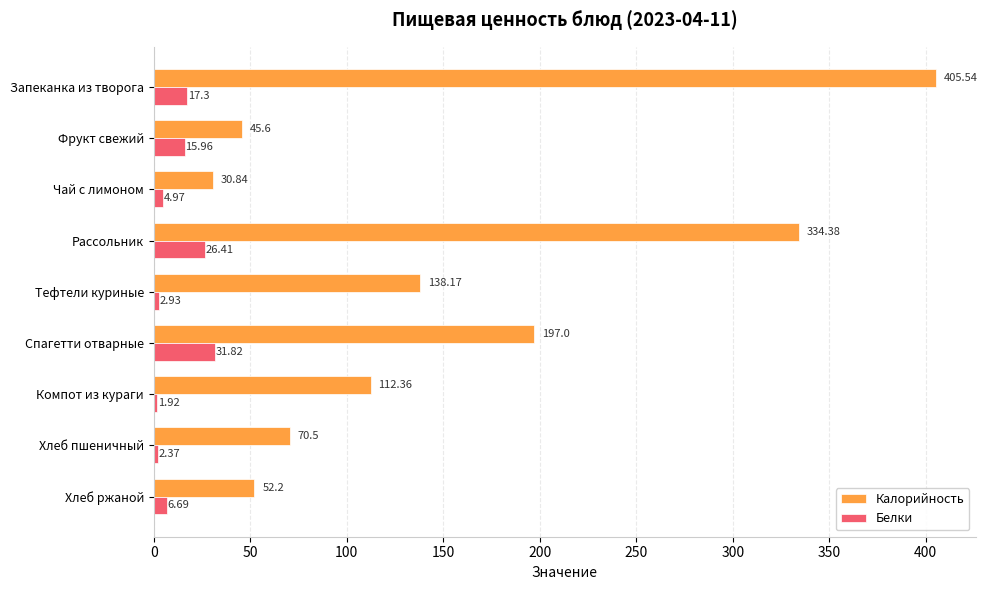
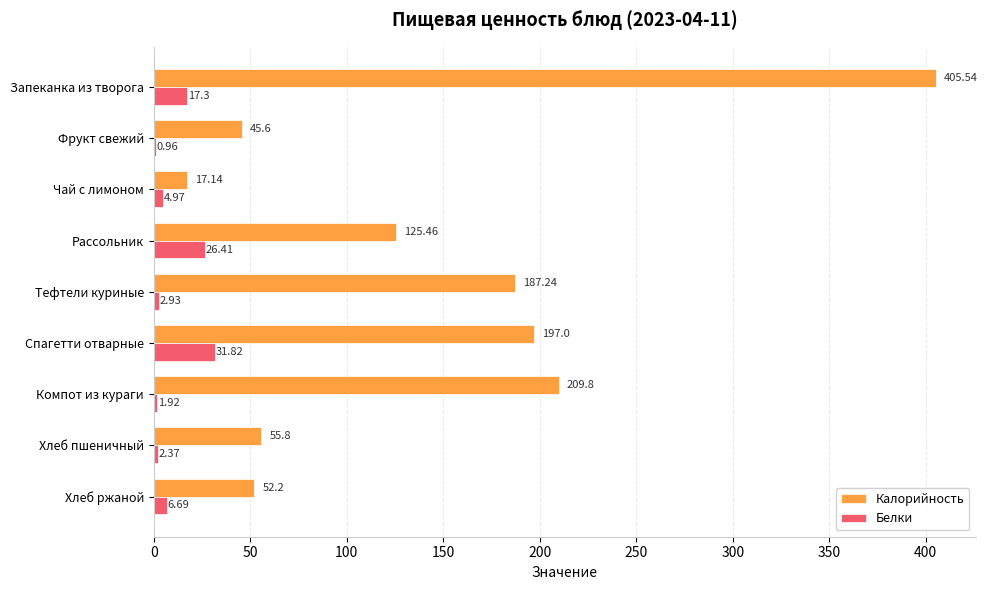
Белки, Фрукт свежий: 15.96 -> 0.96
Калорийность, Чай с лимоном: 30.84 -> 17.14
Калорийность, Рассольник: 334.38 -> 125.46
Калорийность, Тефтели куриные: 138.17 -> 187.24
Калорийность, Компот из кураги: 112.36 -> 209.8
Калорийность, Хлеб пшеничный: 70.5 -> 55.8
